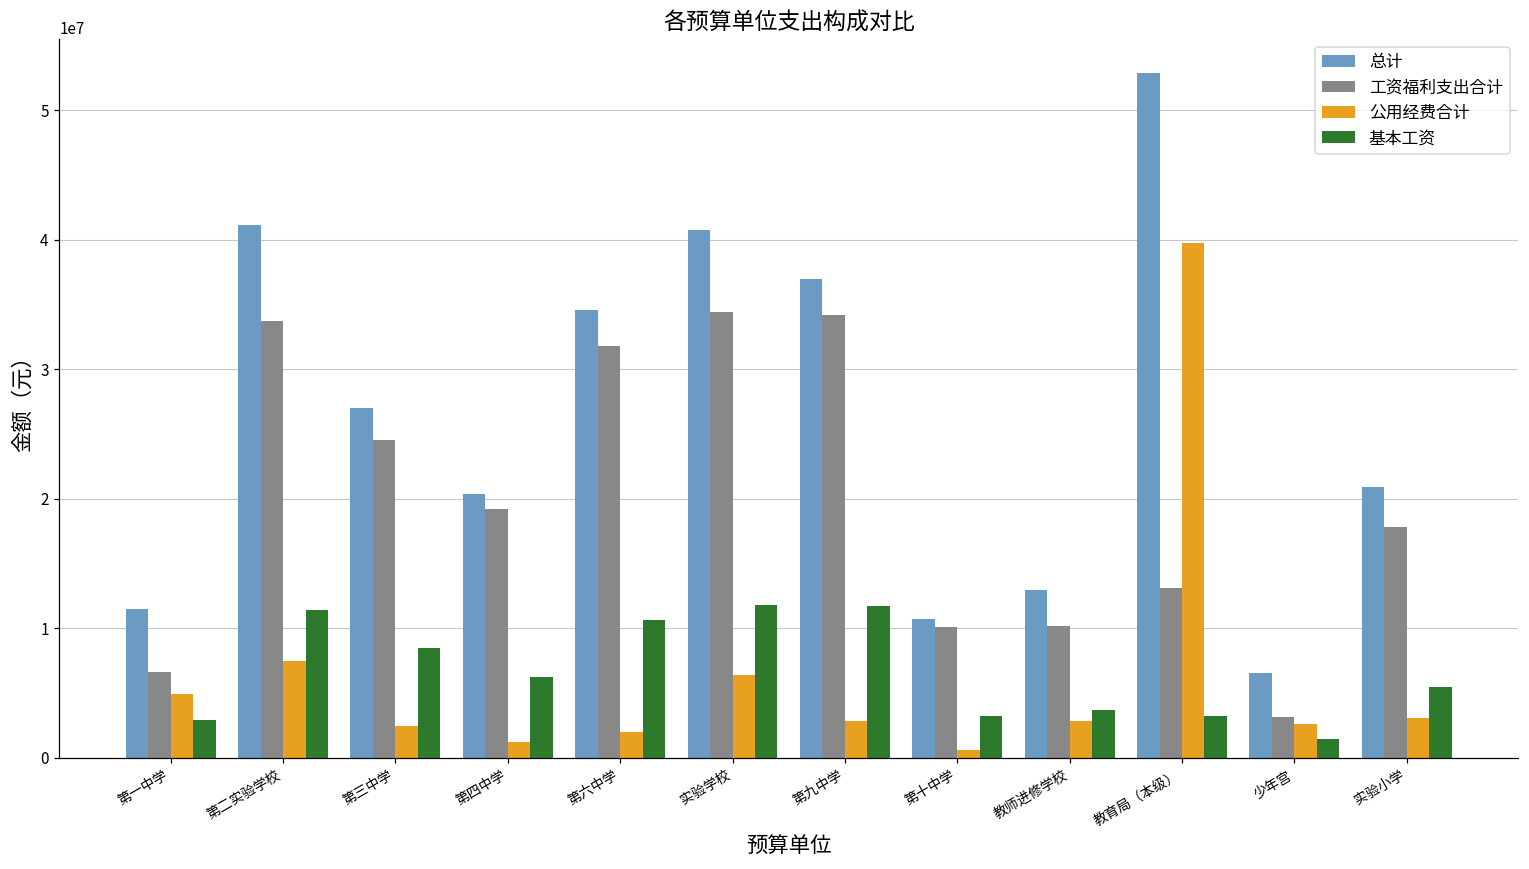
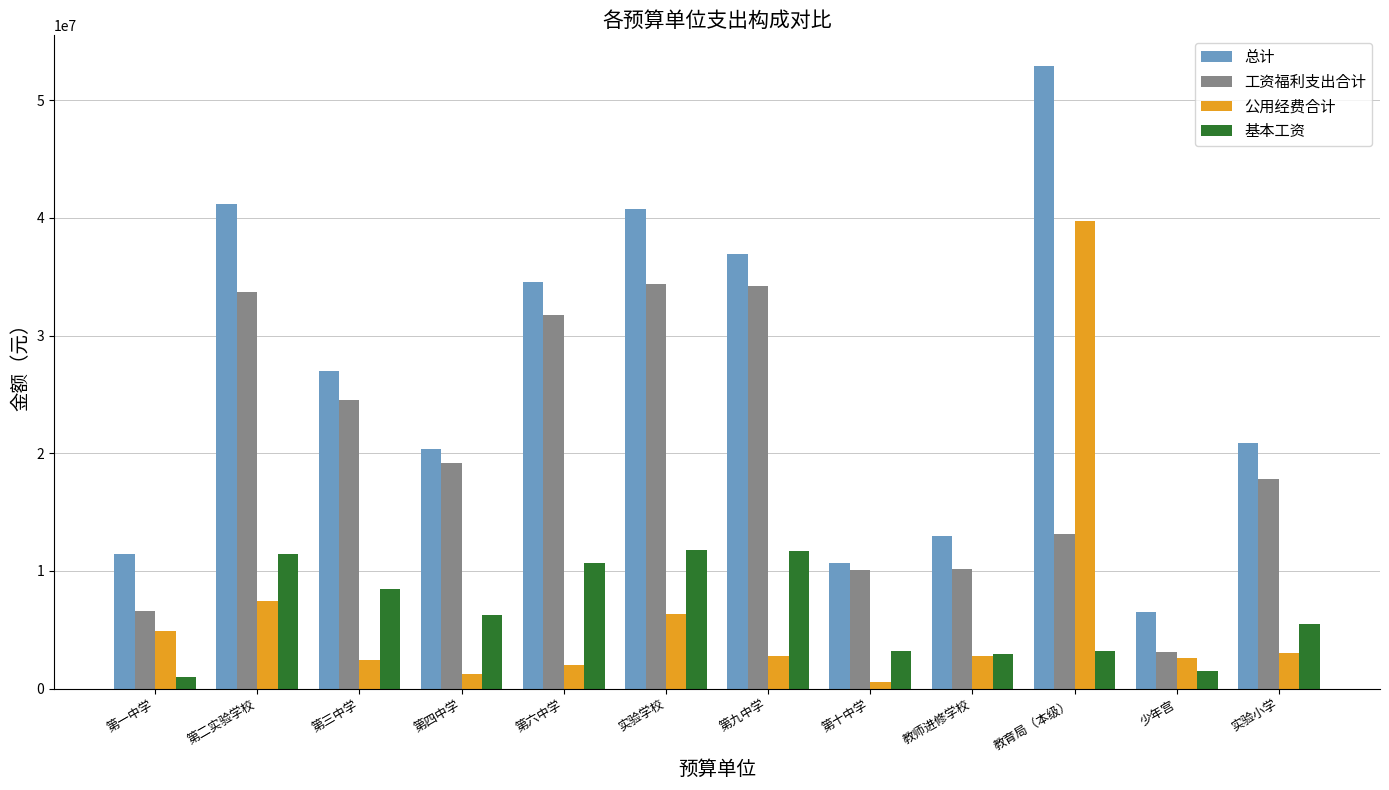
基本工资, 第一中学: 2900000 -> 1000000
基本工资, 教师进修学校: 3700000 -> 3000000
